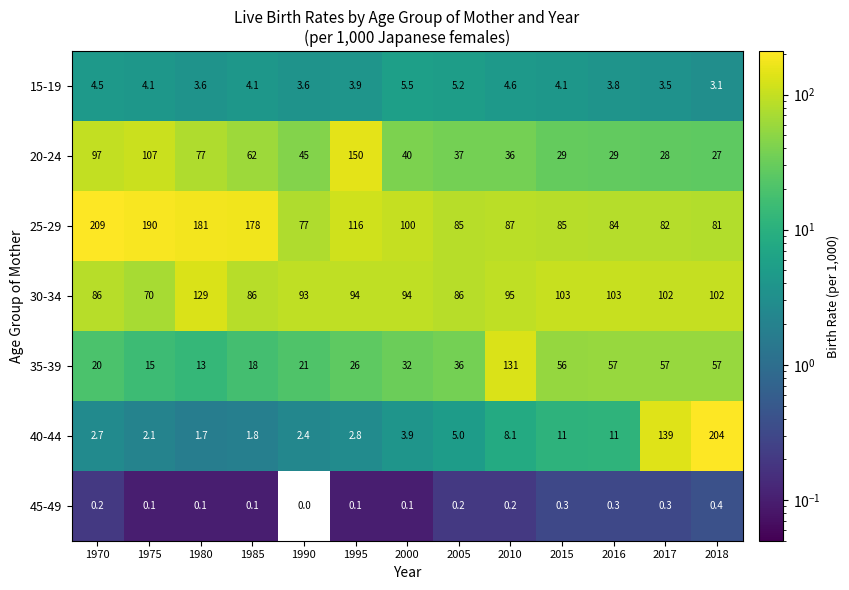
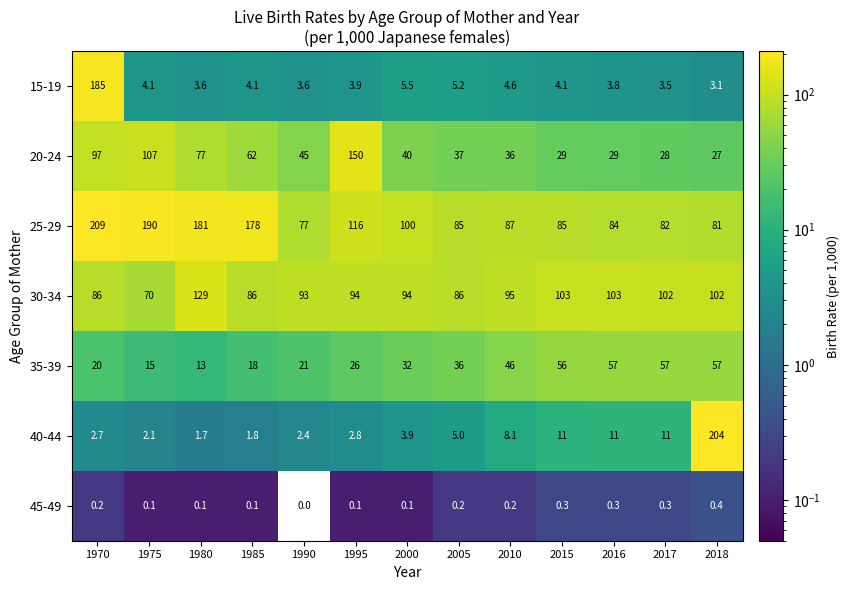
15-19, 1970: 4.5 -> 185
35-39, 2010: 131 -> 46
40-44, 2017: 139 -> 11
